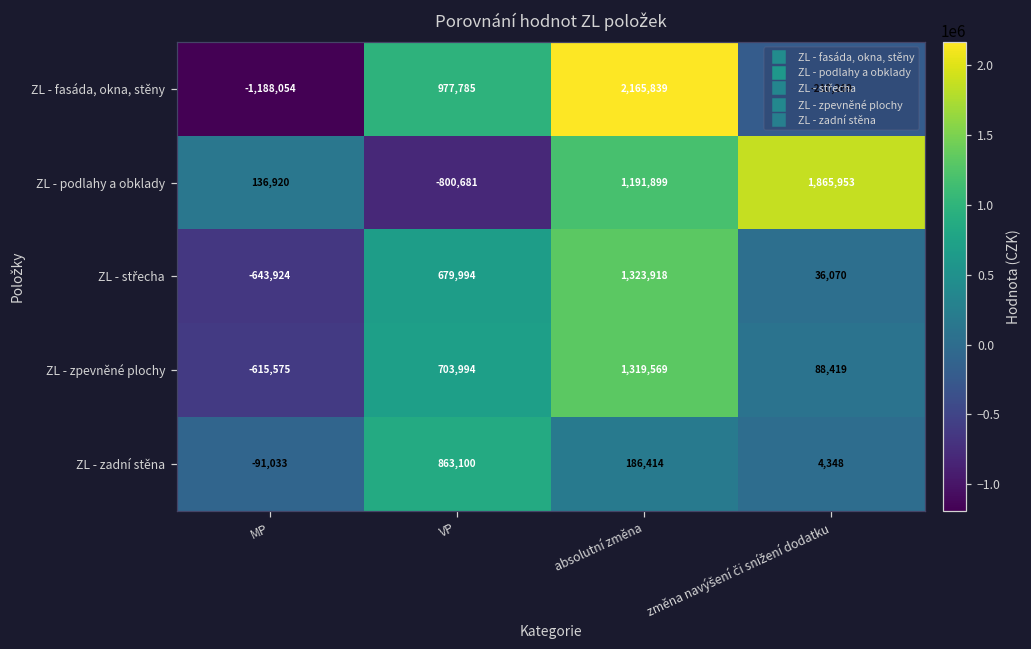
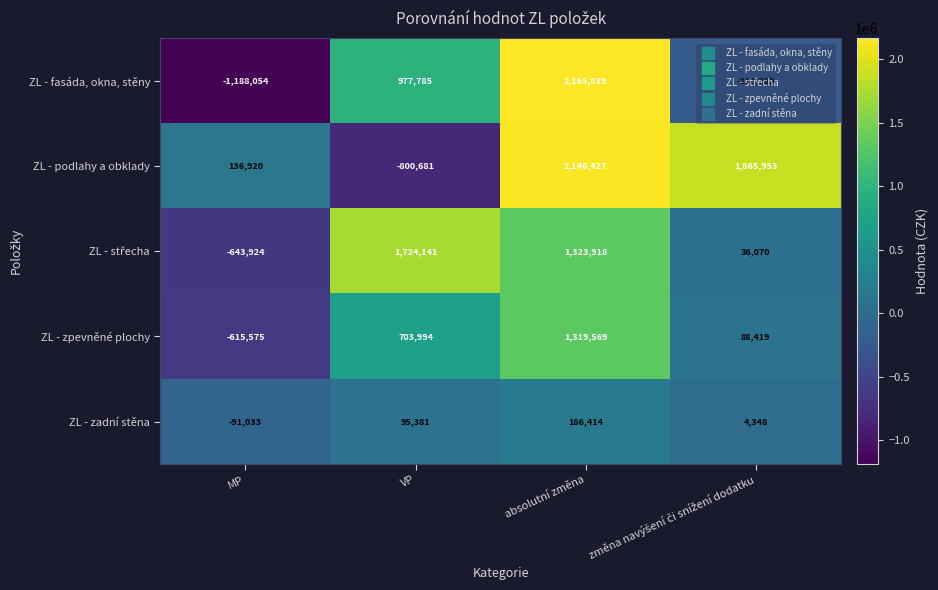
ZL - podlahy a obklady, absolutní změna: 1,191,899 -> 2,146,427
ZL - střecha, VP: 679,994 -> 1,724,141
ZL - zadní stěna, VP: 863,100 -> 95,381
